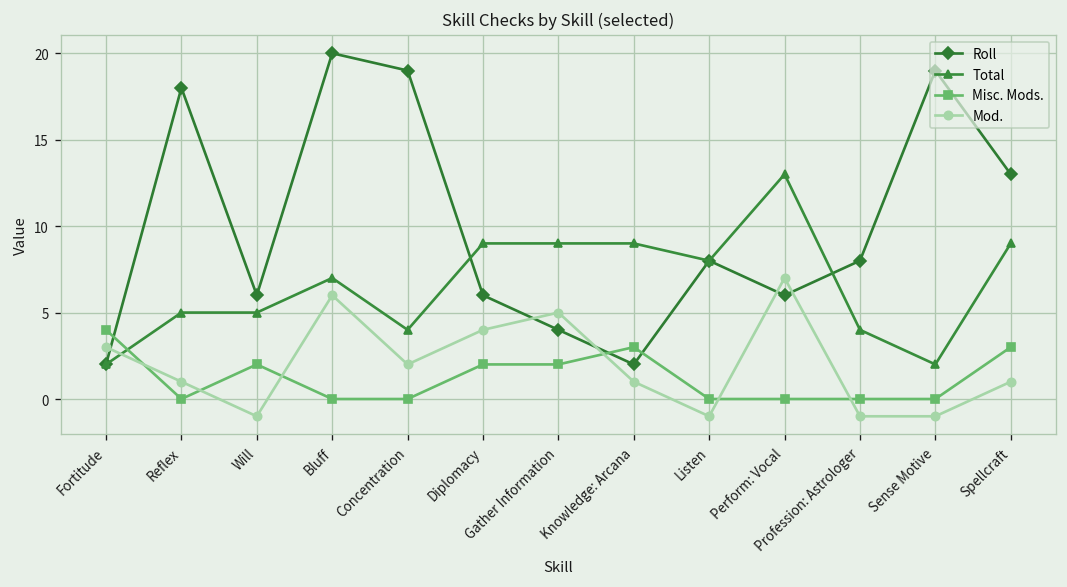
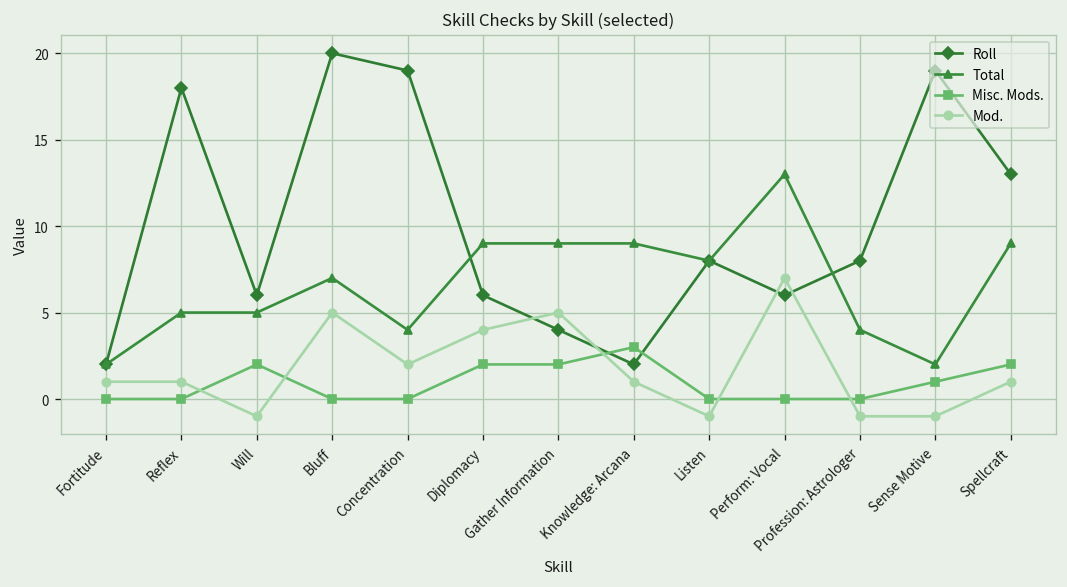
Misc. Mods., Fortitude: 4 -> 0
Mod., Fortitude: 3 -> 1
Mod., Bluff: 6 -> 5
Misc. Mods., Sense Motive: 0 -> 1
Misc. Mods., Spellcraft: 3 -> 2
